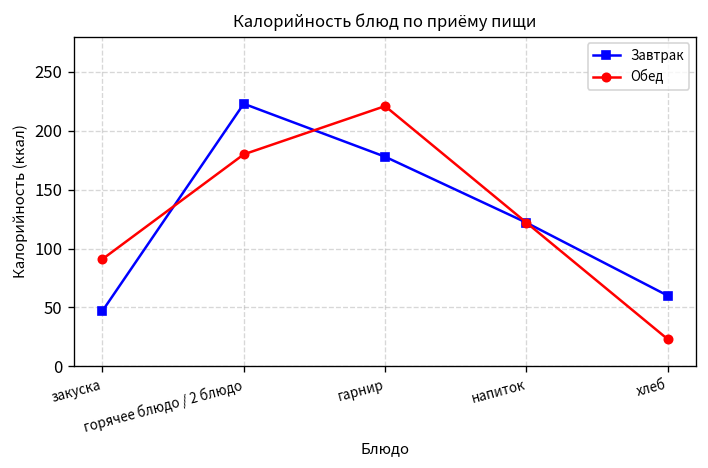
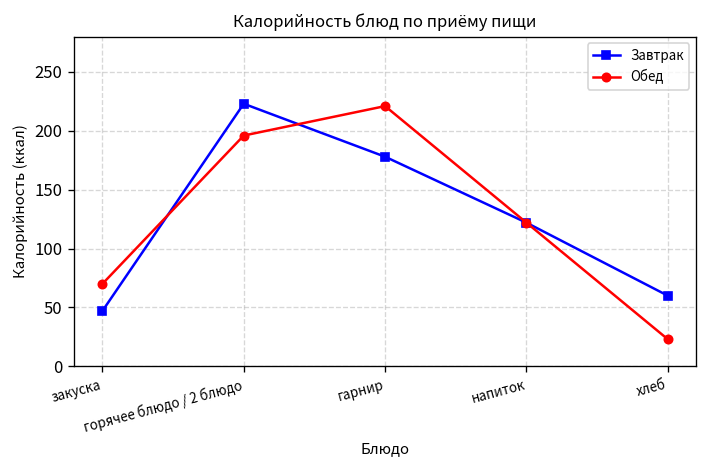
Обед, закуска: 90 -> 70
Обед, горячее блюдо / 2 блюдо: 180 -> 200
